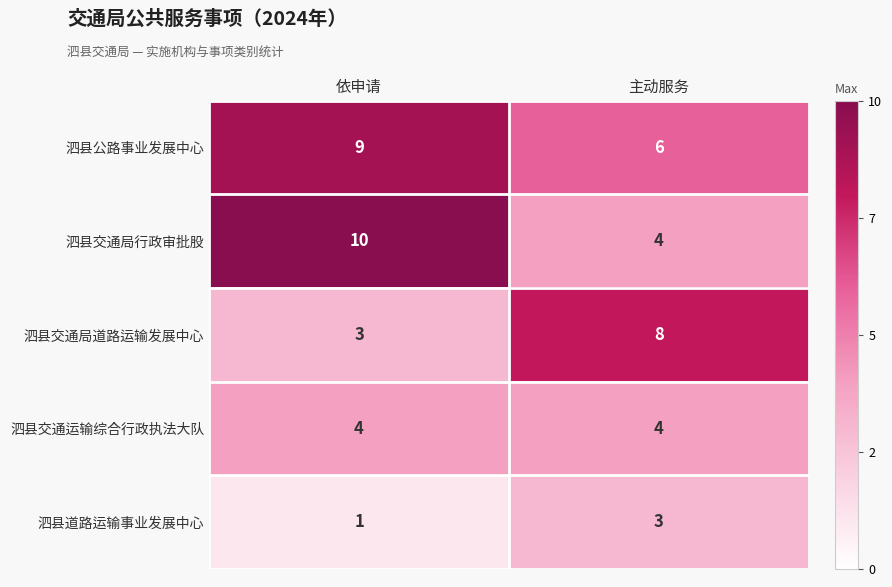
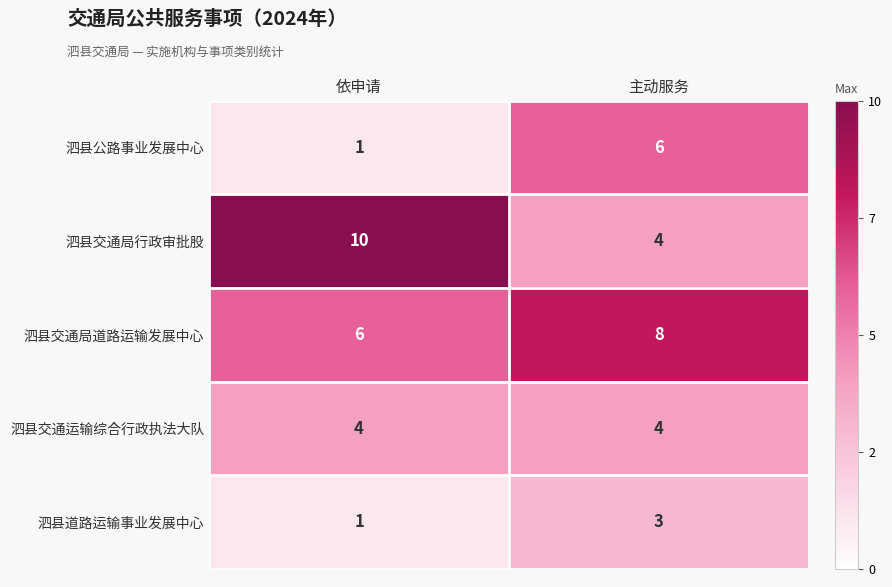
泗县公路事业发展中心, 依申请: 9 -> 1
泗县交通局道路运输发展中心, 依申请: 3 -> 6
